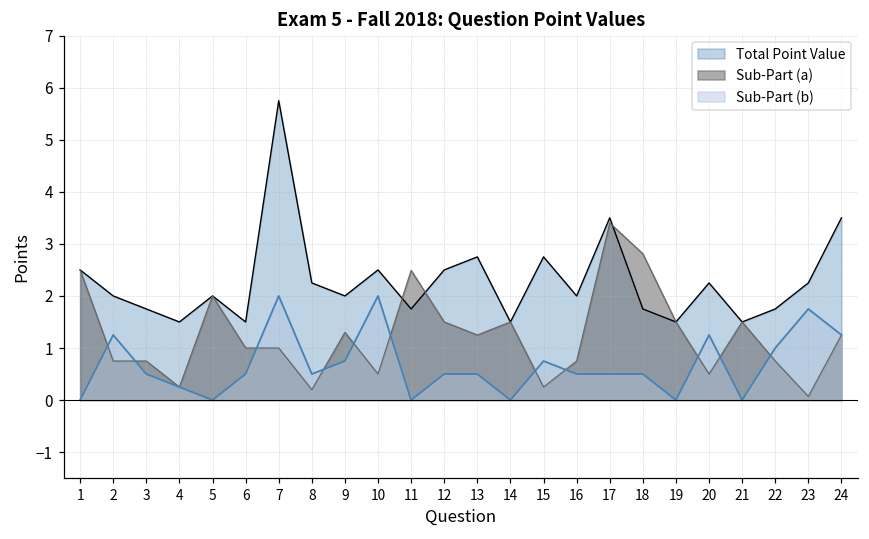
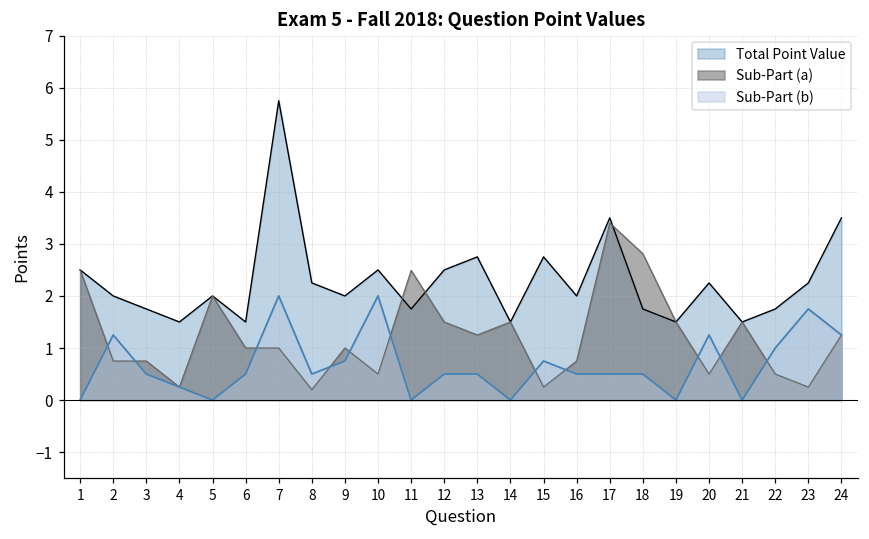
Sub-Part (a), 9: 1.3 -> 1.0
Sub-Part (a), 22: 0.8 -> 0.5
Sub-Part (a), 23: 0.1 -> 0.3
